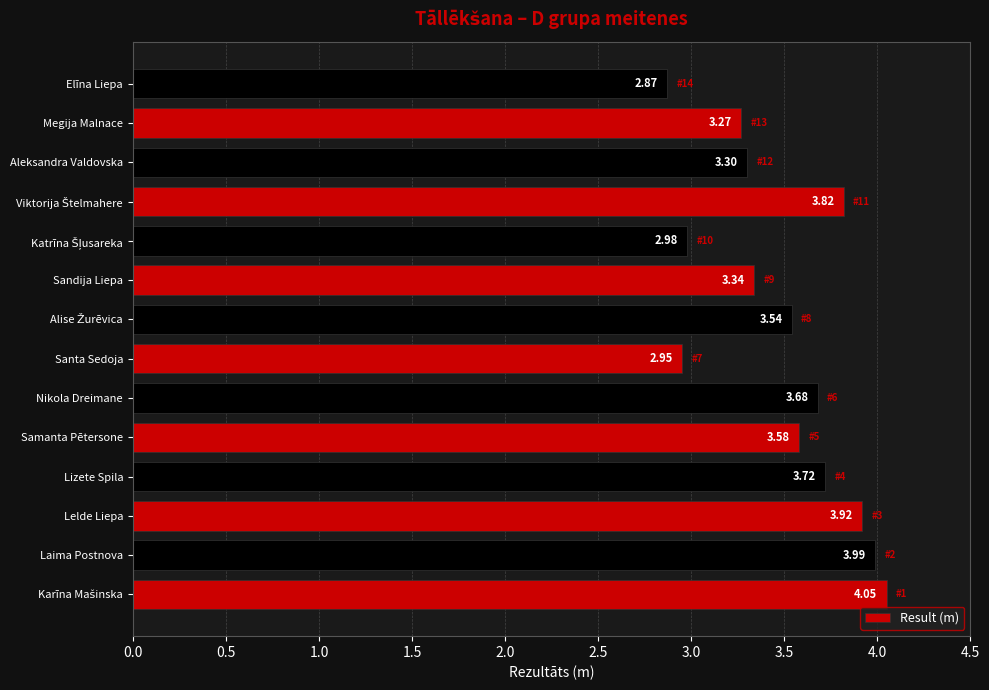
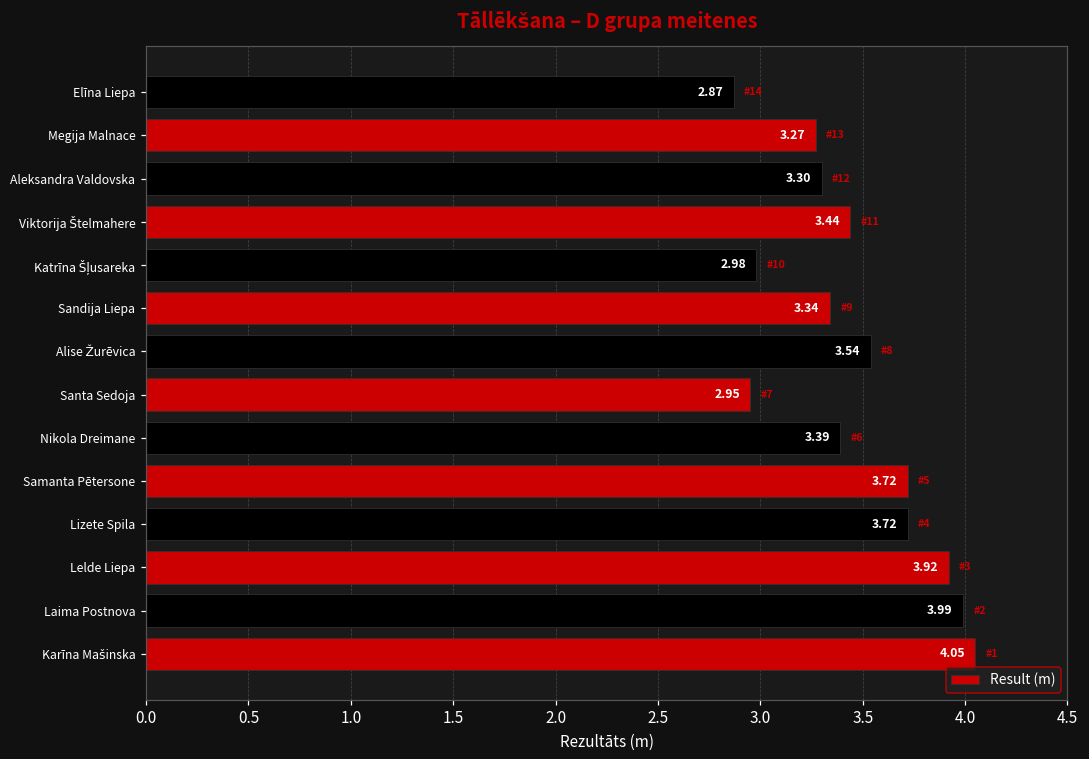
Viktorija Štelmahere: 3.82 -> 3.44
Nikola Dreimane: 3.68 -> 3.39
Samanta Pētersone: 3.58 -> 3.72
